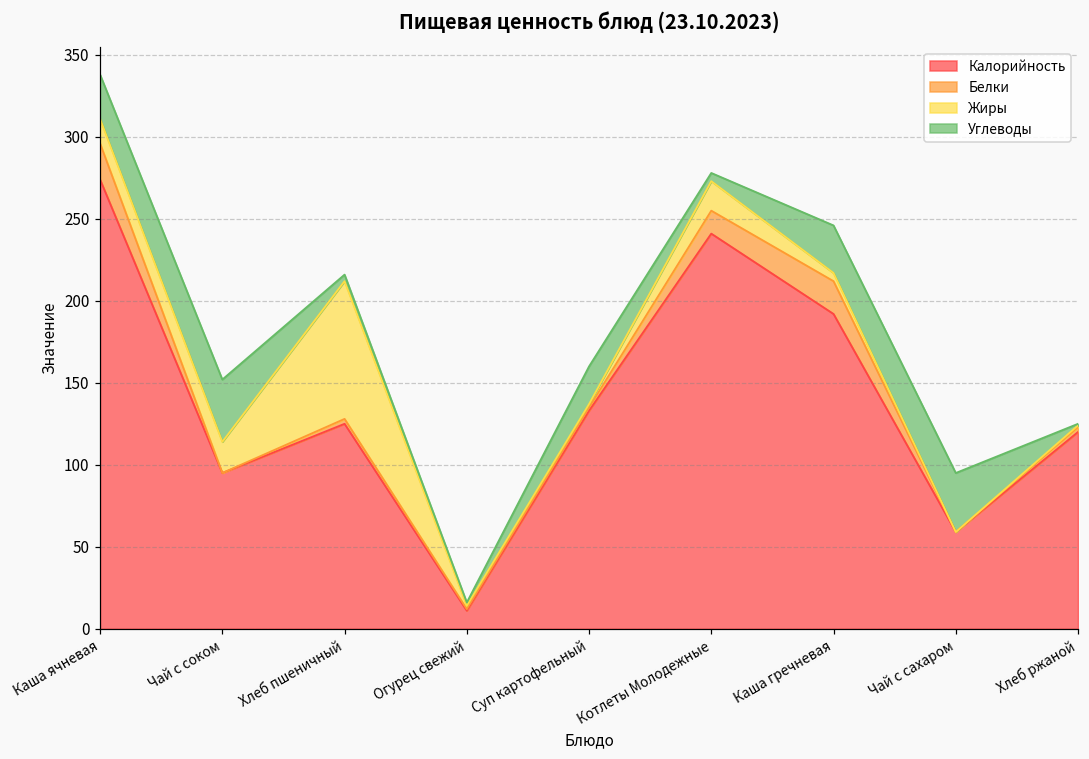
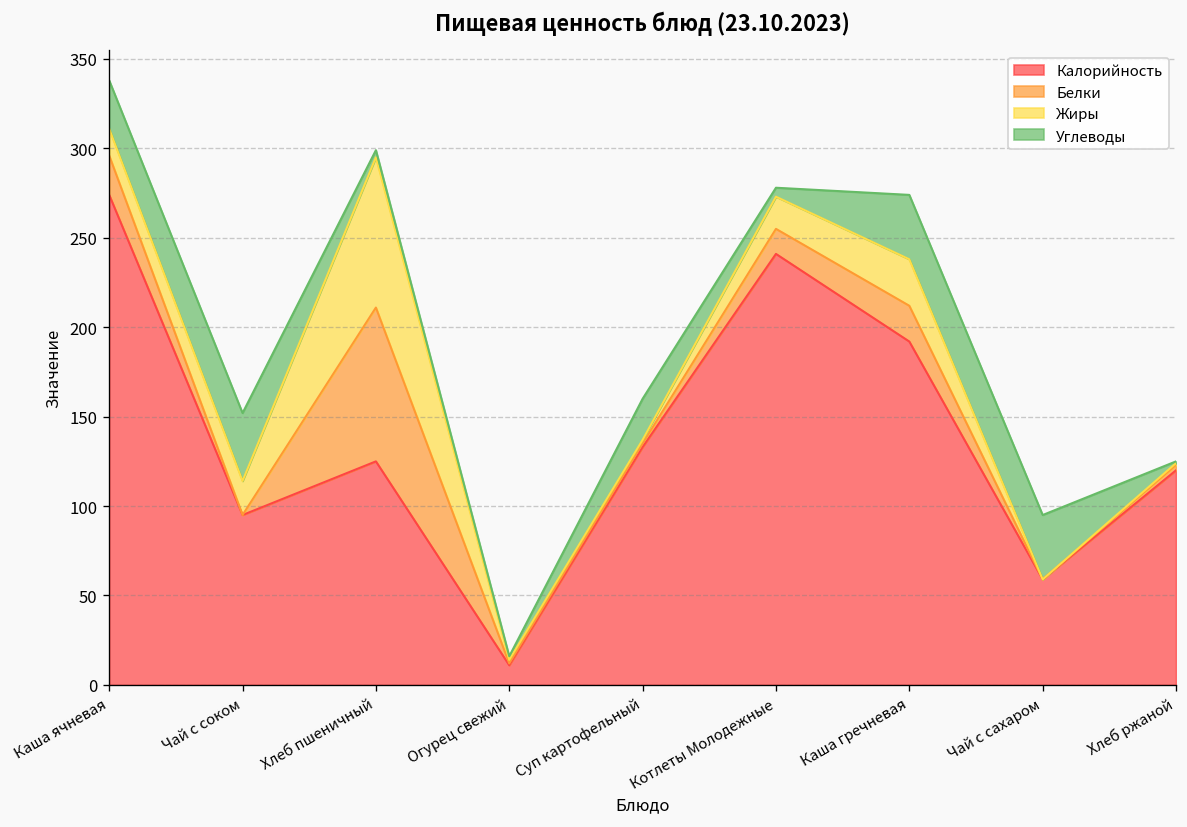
Белки, Хлеб пшеничный: 3 -> 86
Жиры, Каша гречневая: 5 -> 26
Углеводы, Каша гречневая: 29 -> 36
